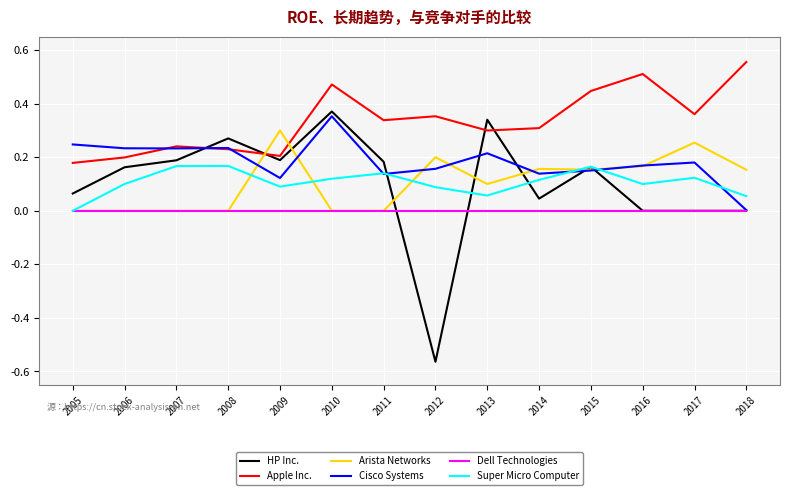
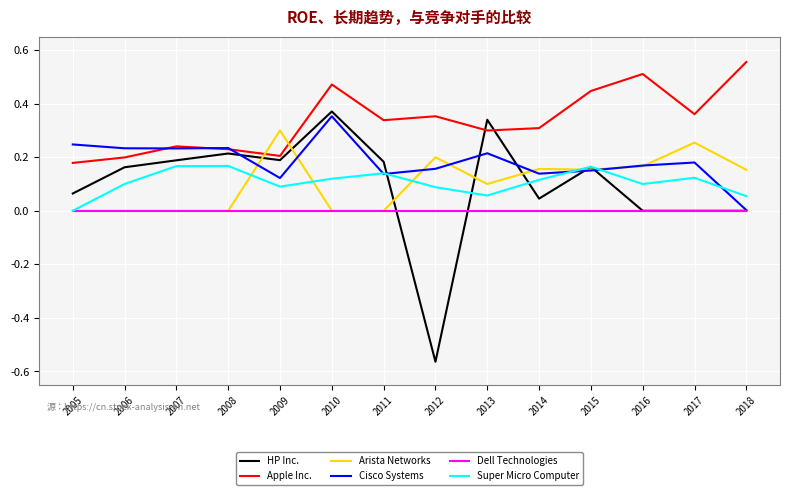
HP Inc., 2008: 0.27 -> 0.21
